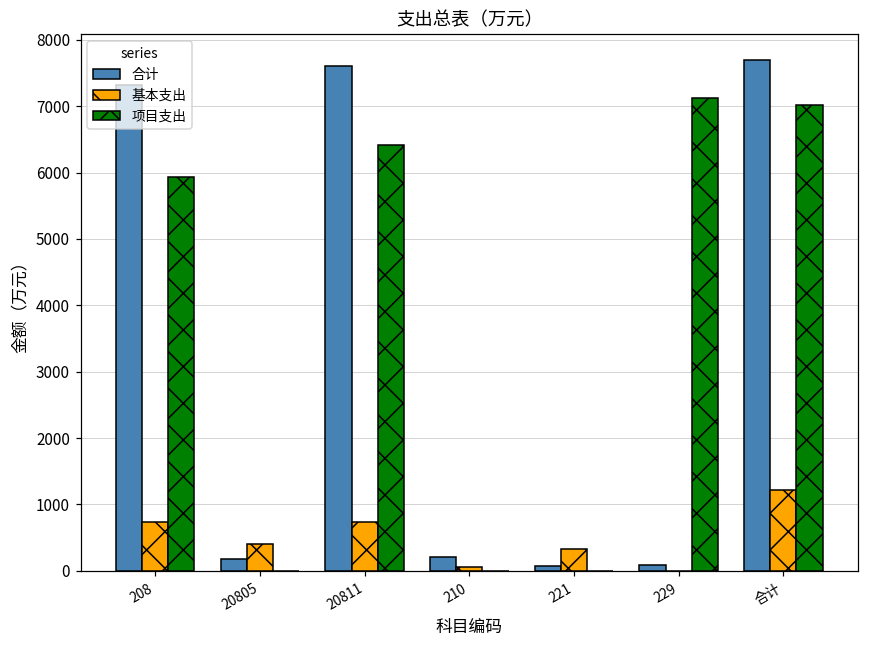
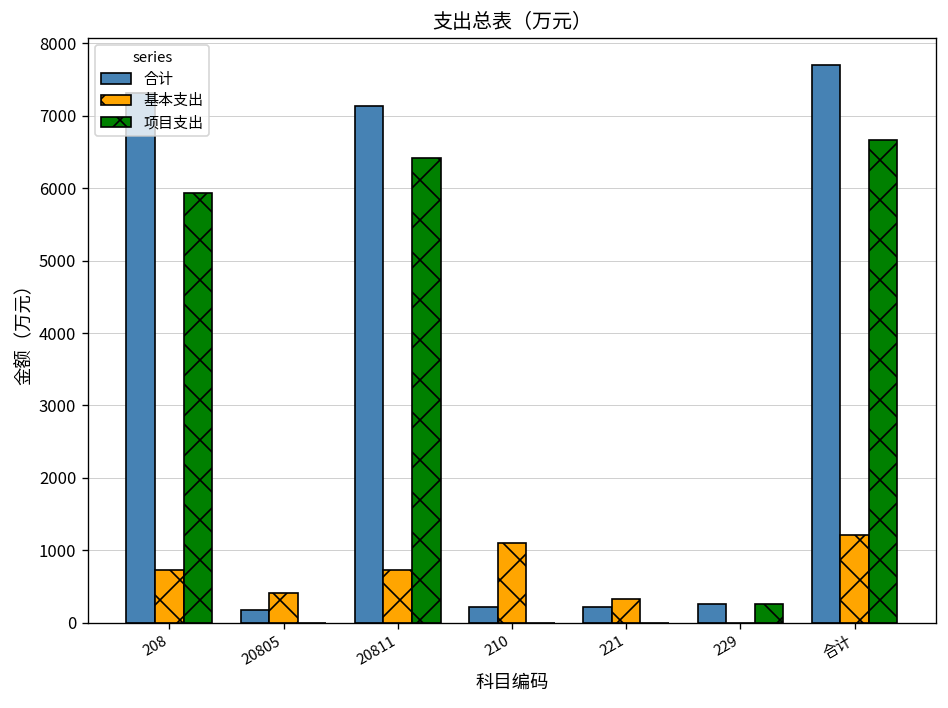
合计, 20811: 7600 -> 7100
基本支出, 210: 100 -> 1100
合计, 221: 100 -> 200
合计, 229: 100 -> 300
项目支出, 229: 7100 -> 300
项目支出, 合计: 7000 -> 6700
